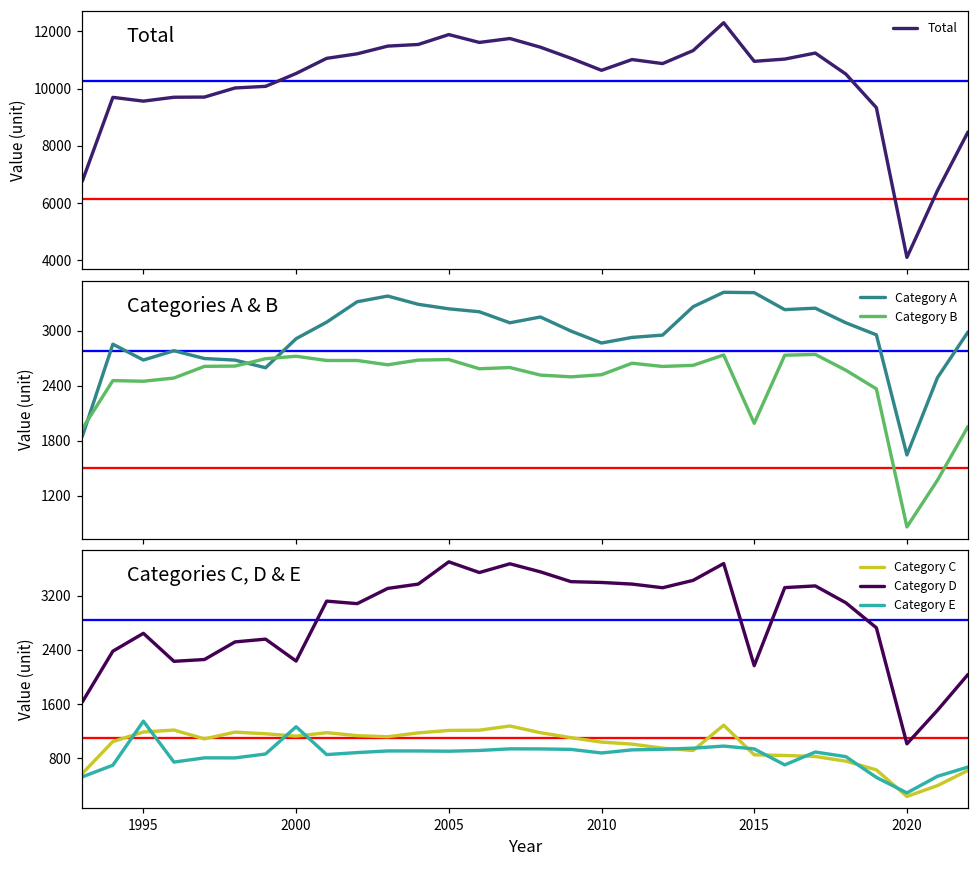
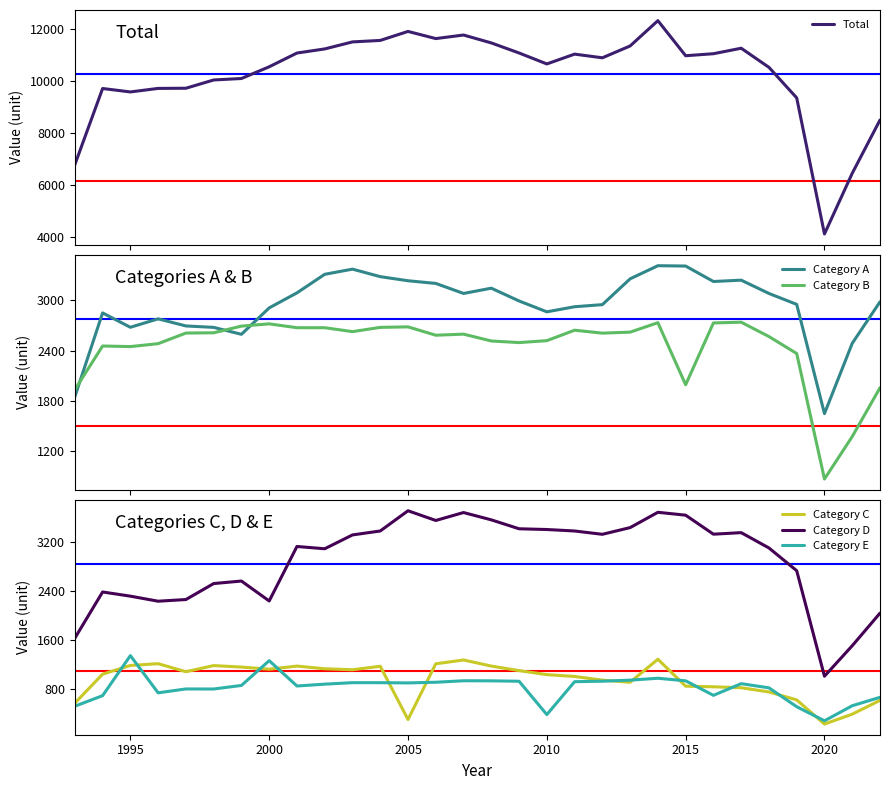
Categories C, D & E, Category D, 1995: 2600 -> 2300
Categories C, D & E, Category C, 2005: 1200 -> 300
Categories C, D & E, Category E, 2010: 900 -> 400
Categories C, D & E, Category D, 2015: 2200 -> 3600
